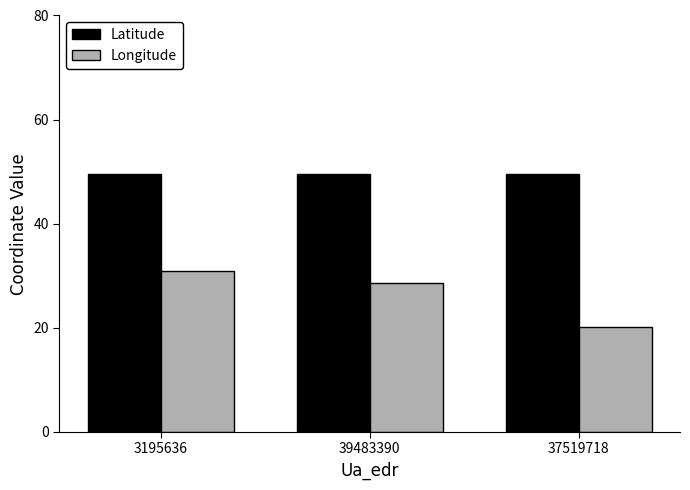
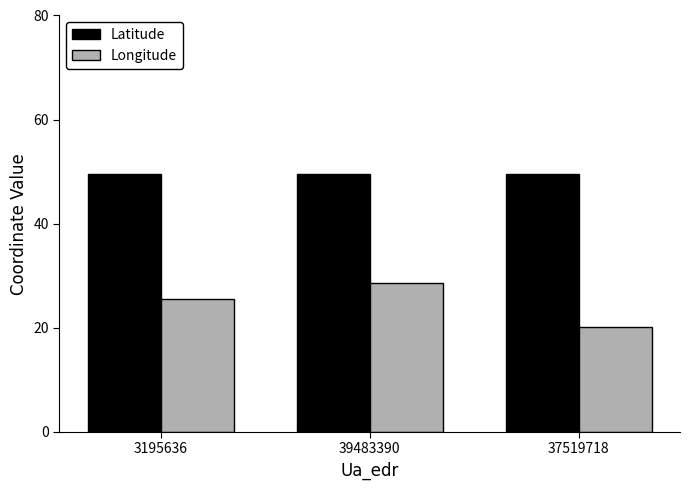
Longitude, 3195636: 31 -> 26
